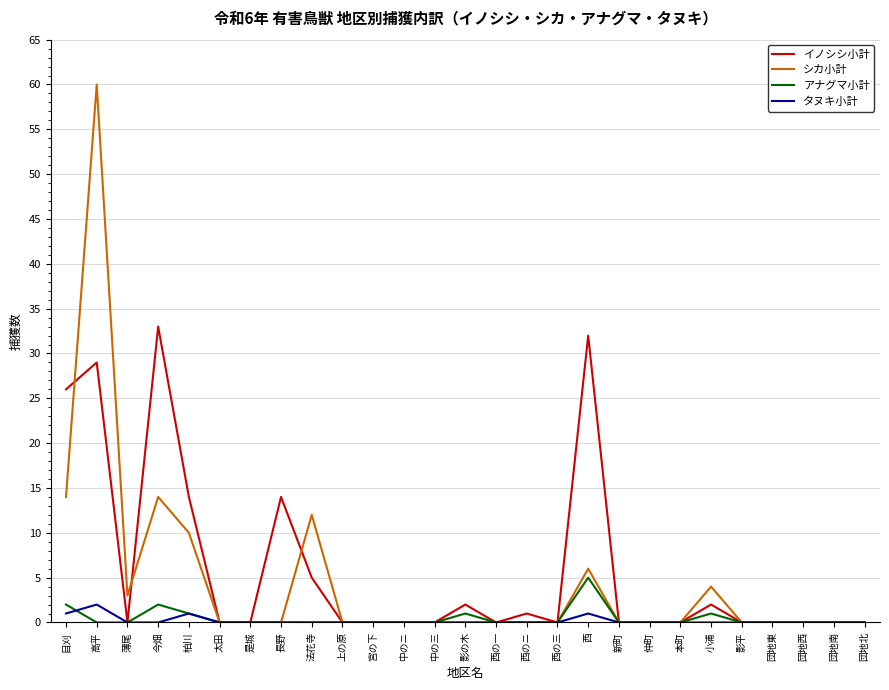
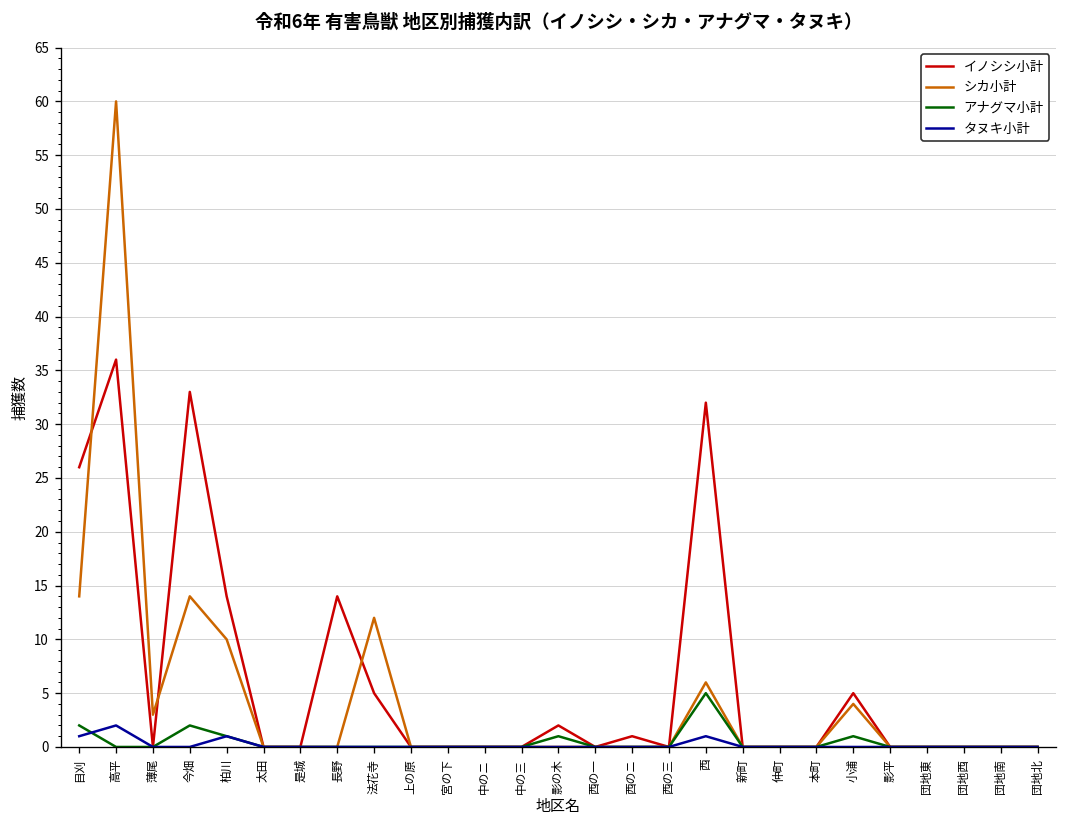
イノシシ小計, 高平: 29 -> 36
イノシシ小計, 小浦: 2 -> 5
